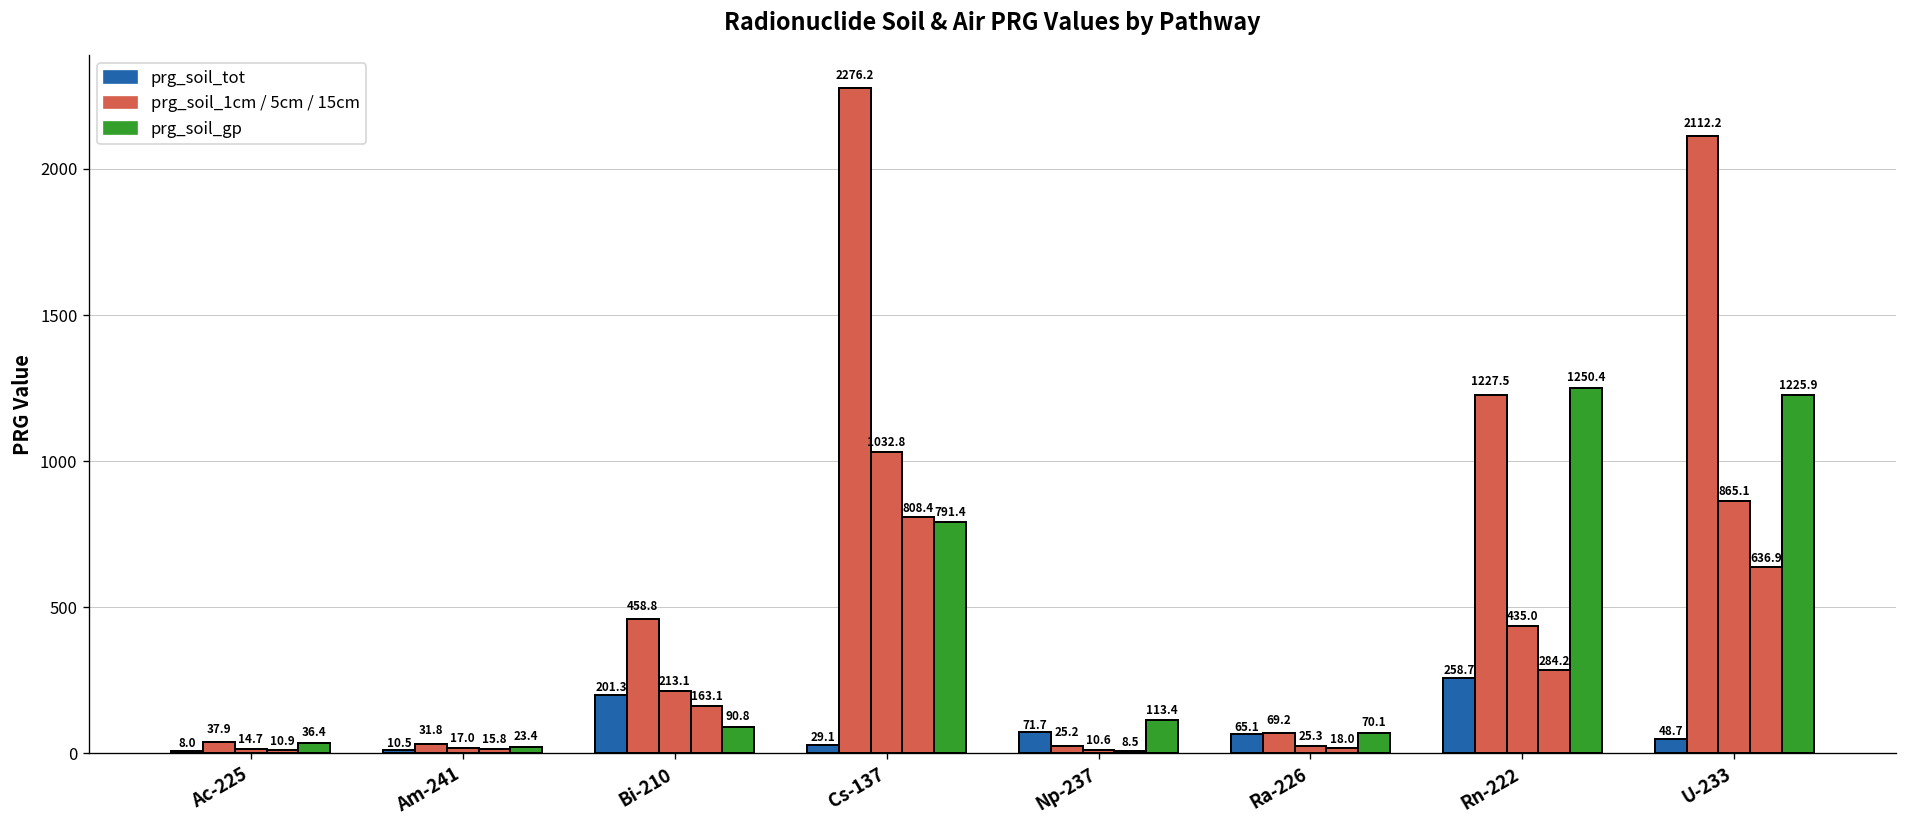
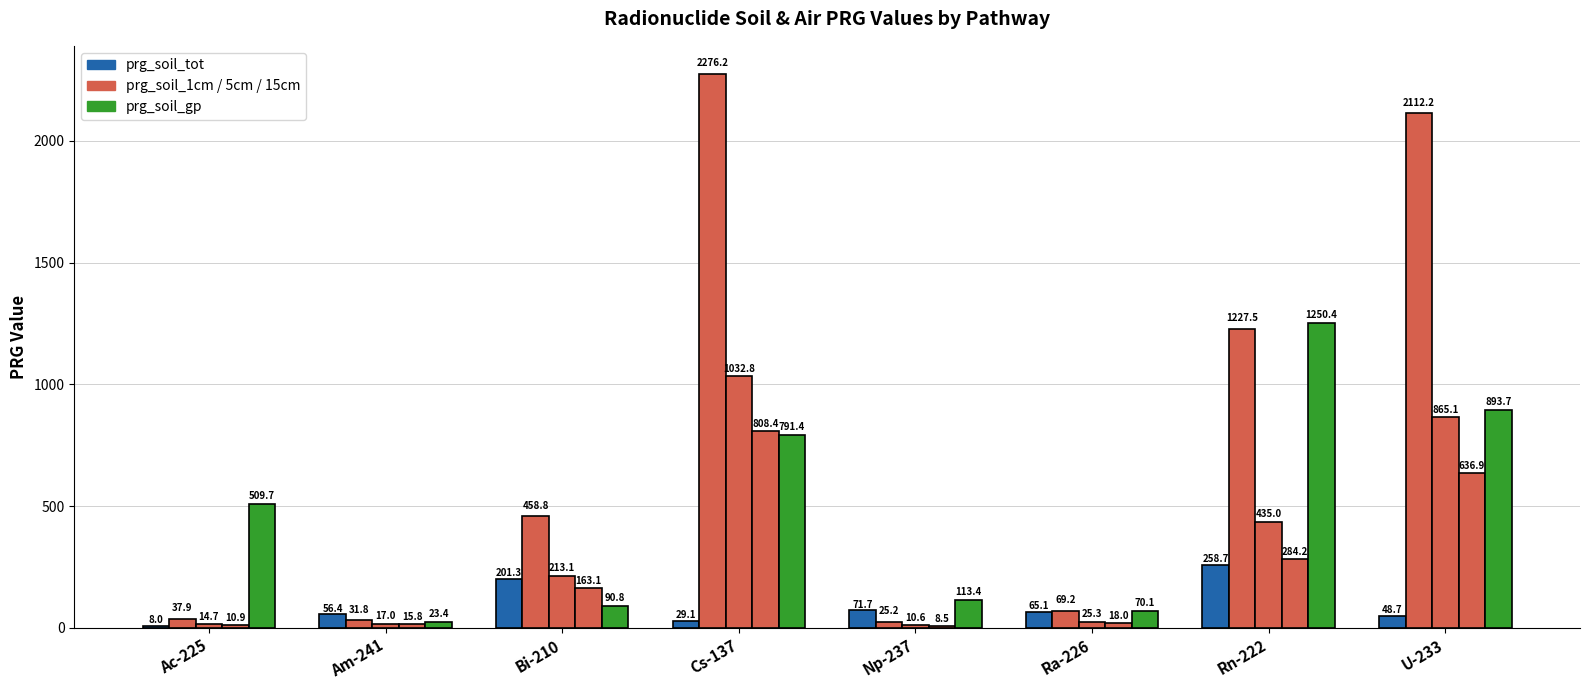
prg_soil_gp, Ac-225: 36.4 -> 509.7
prg_soil_tot, Am-241: 10.5 -> 56.4
prg_soil_gp, U-233: 1225.9 -> 893.7
